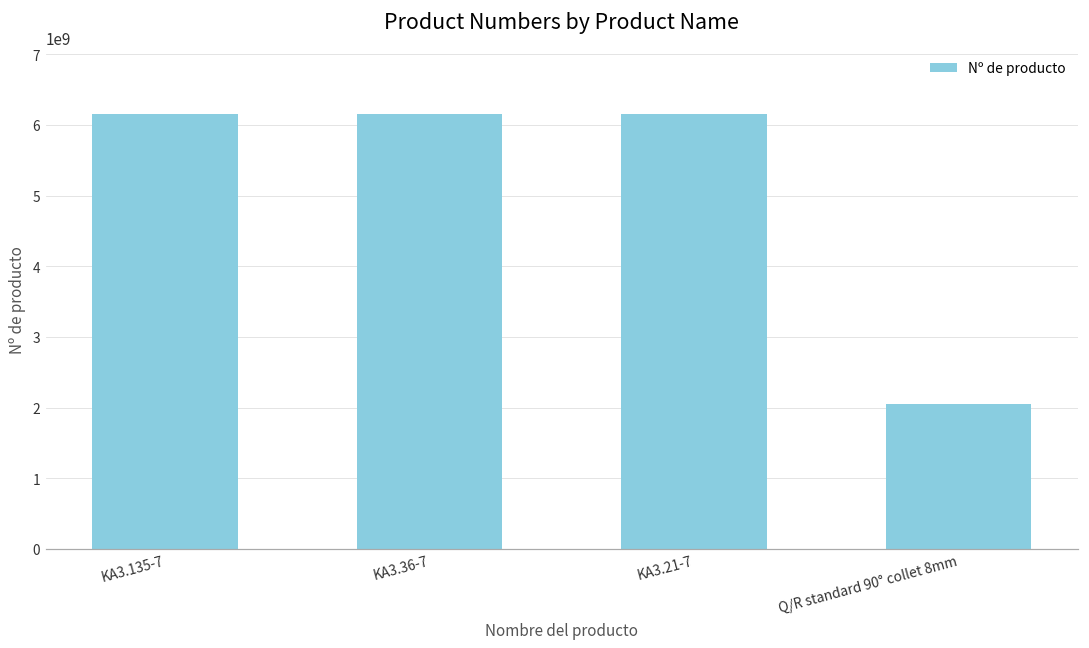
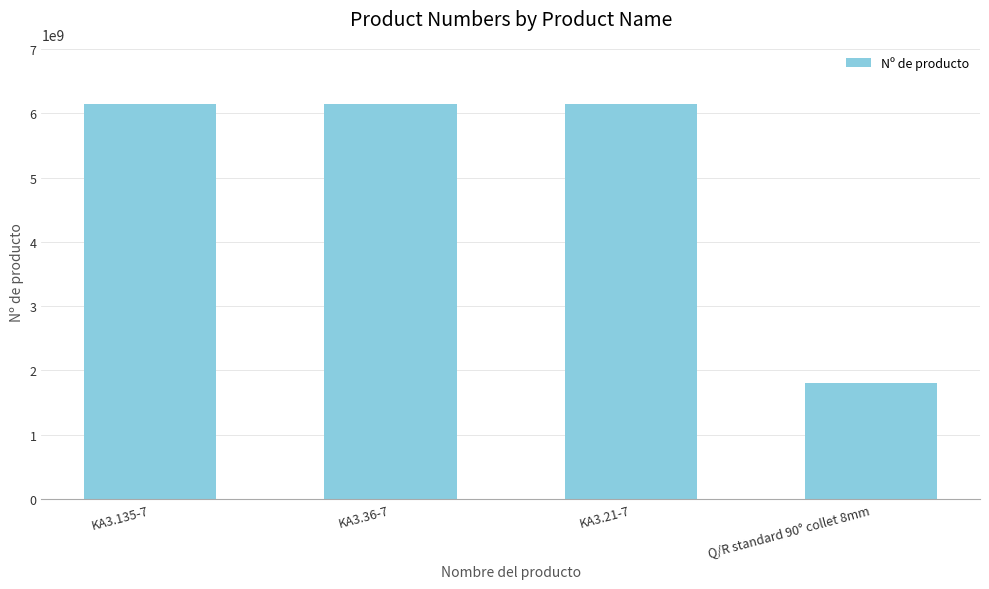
Q/R standard 90° collet 8mm: 2100000000 -> 1800000000
